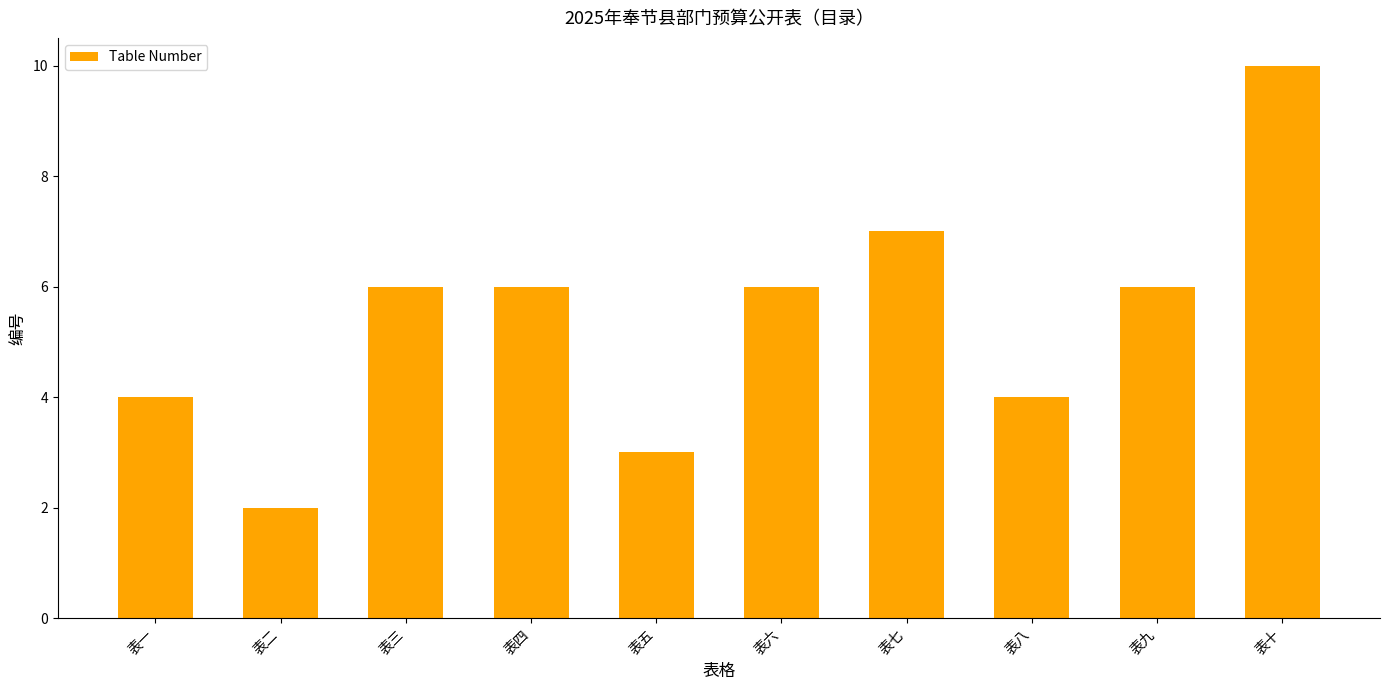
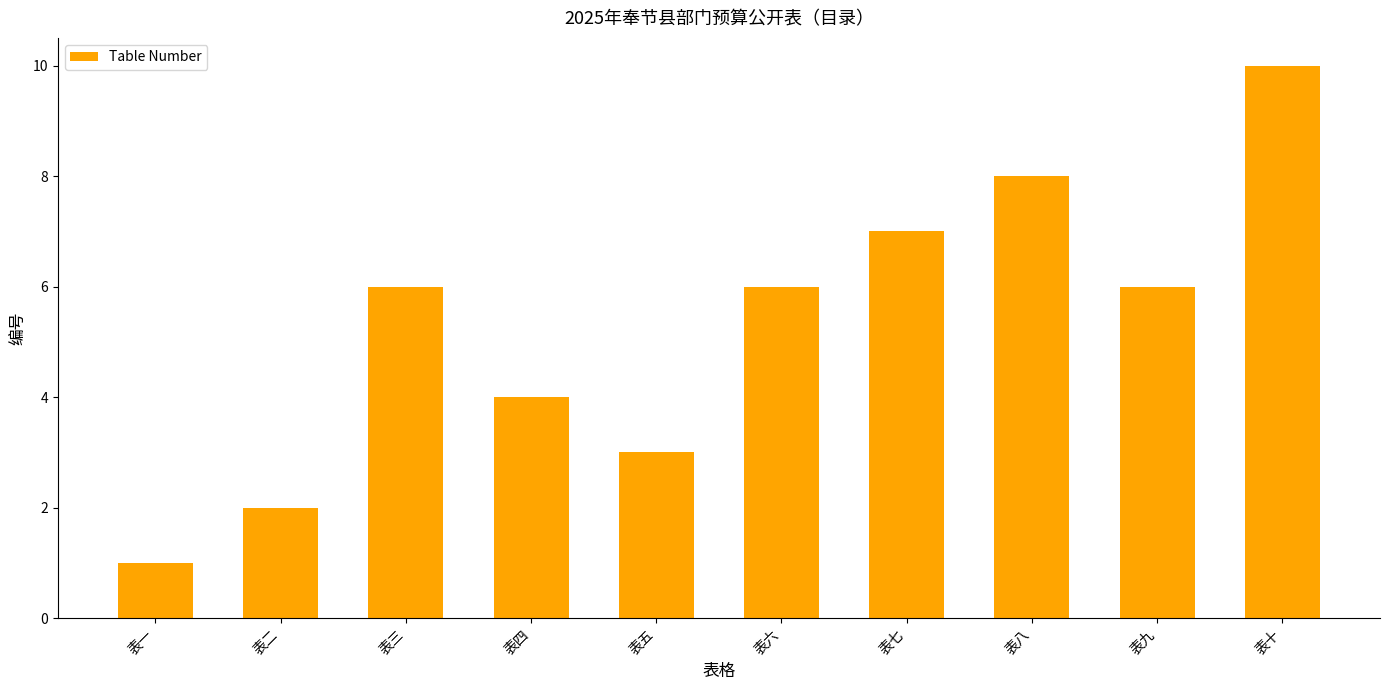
表一: 4 -> 1
表四: 6 -> 4
表八: 4 -> 8
